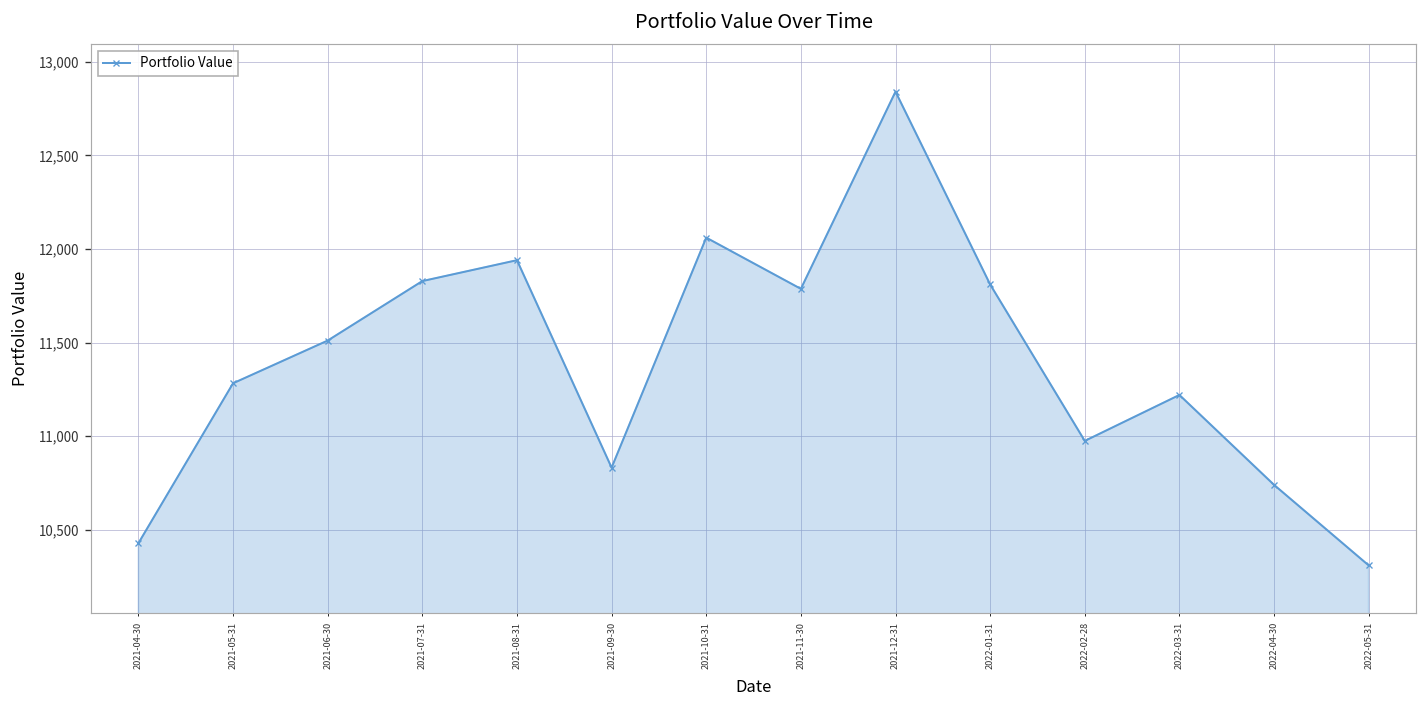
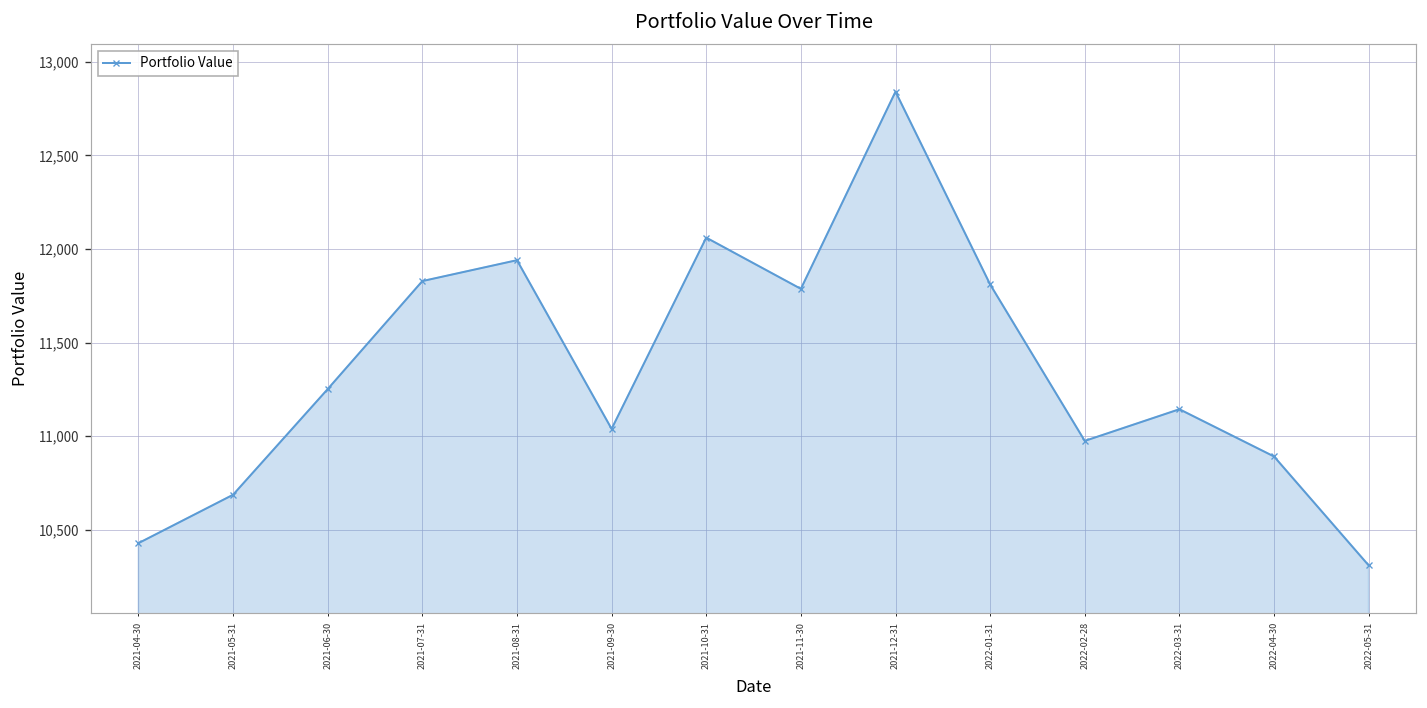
2021-05-31: 11,280 -> 10,690
2021-06-30: 11,510 -> 11,250
2021-09-30: 10,830 -> 11,040
2022-03-31: 11,220 -> 11,140
2022-04-30: 10,740 -> 10,890
